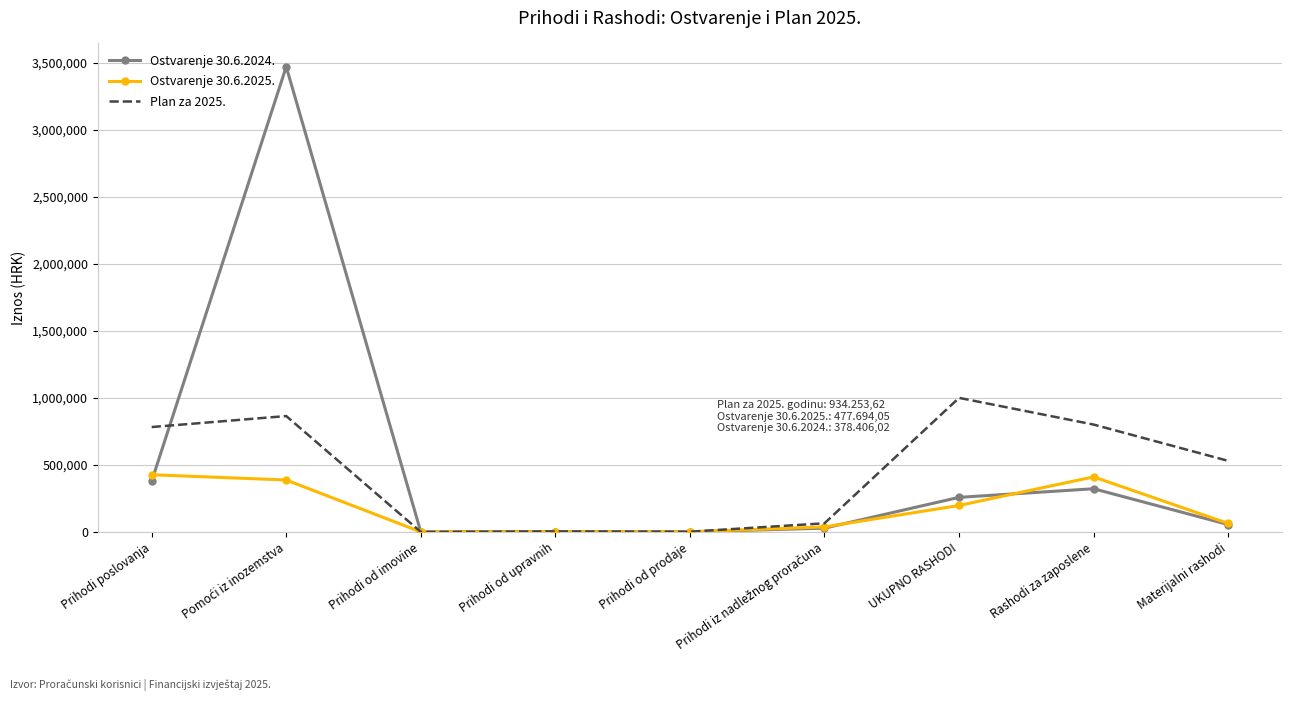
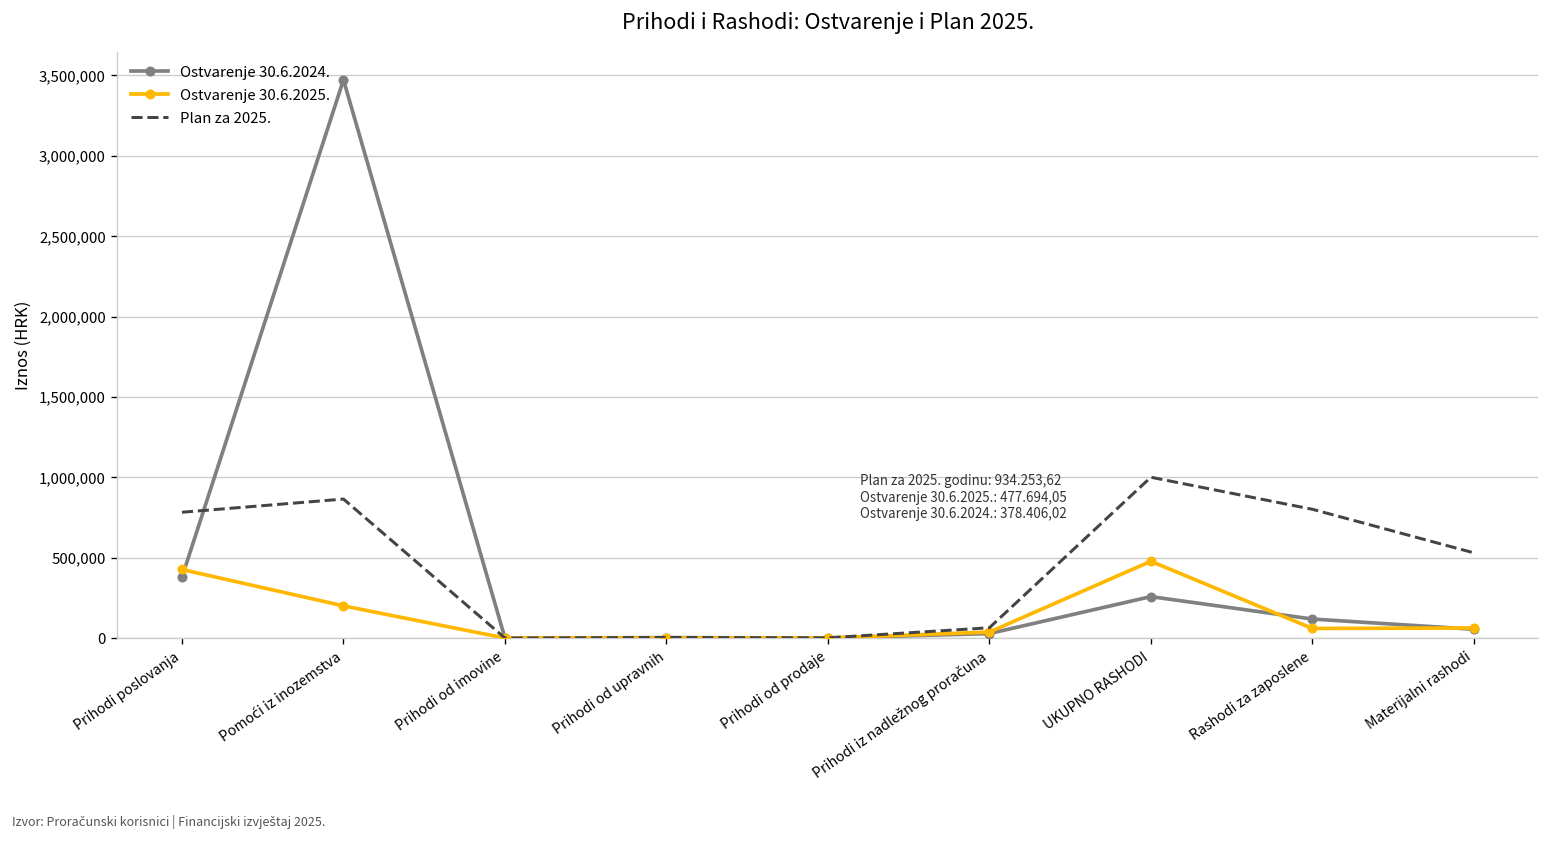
Ostvarenje 30.6.2025., Pomoći iz inozemstva: 390,000 -> 200,000
Ostvarenje 30.6.2025., UKUPNO RASHODI: 200,000 -> 480,000
Ostvarenje 30.6.2024., Rashodi za zaposlene: 320,000 -> 120,000
Ostvarenje 30.6.2025., Rashodi za zaposlene: 410,000 -> 60,000
